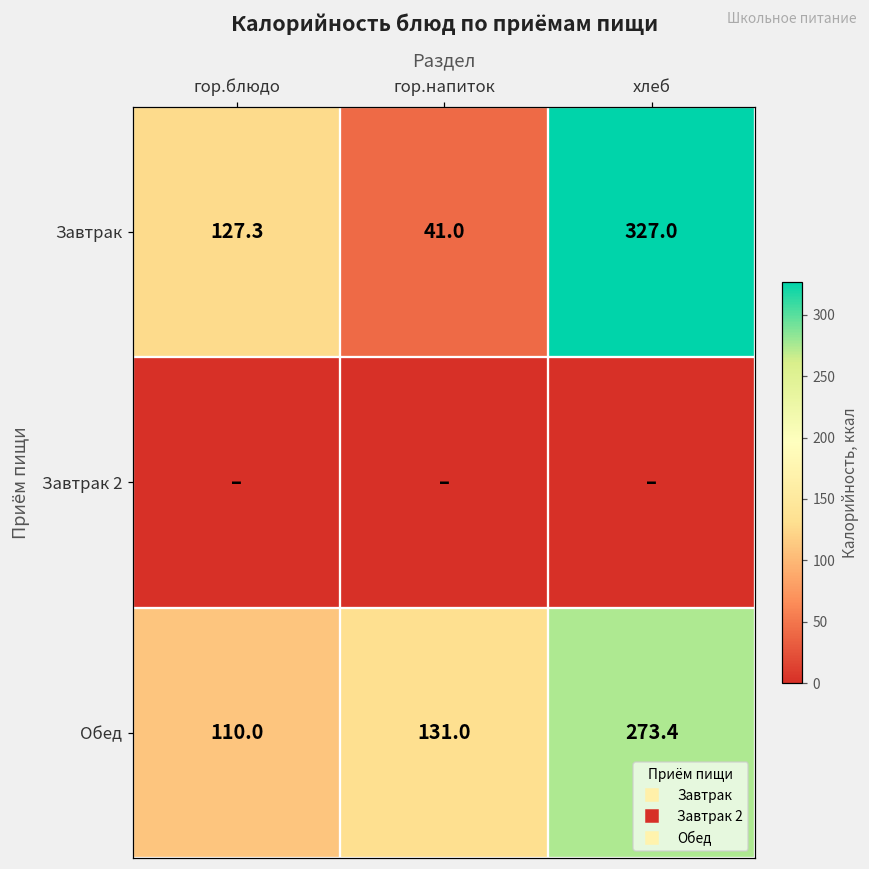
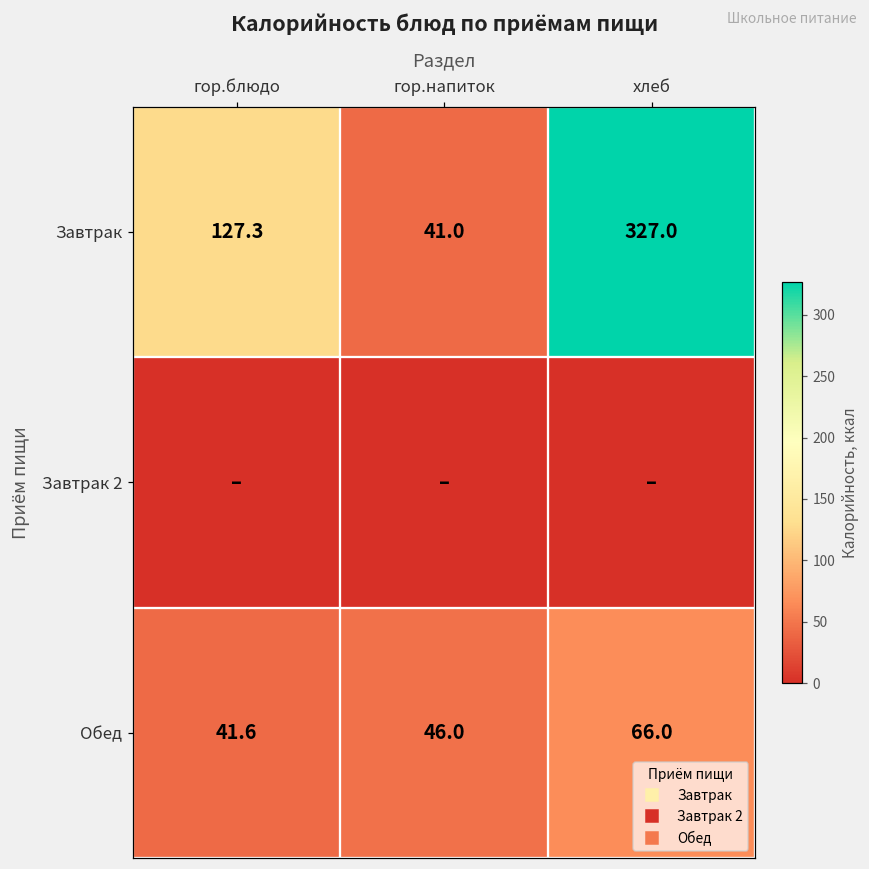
Обед, гор.блюдо: 110.0 -> 41.6
Обед, гор.напиток: 131.0 -> 46.0
Обед, хлеб: 273.4 -> 66.0
